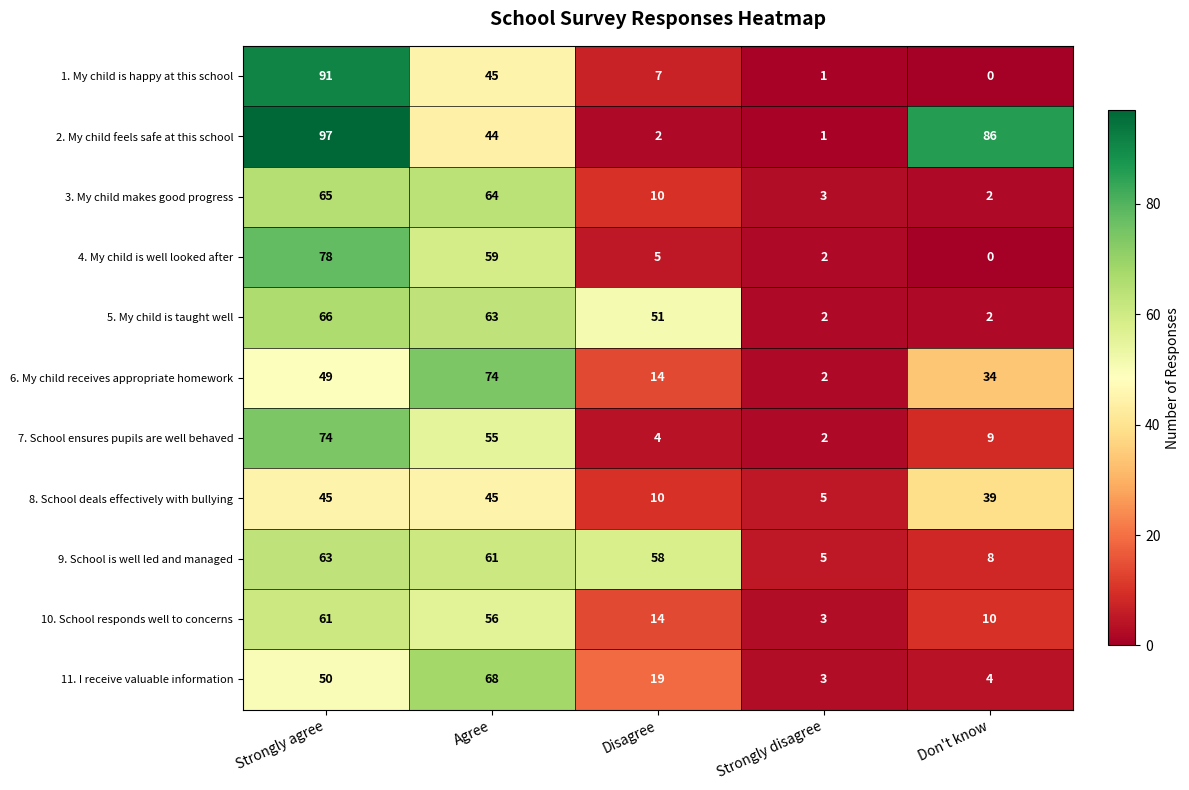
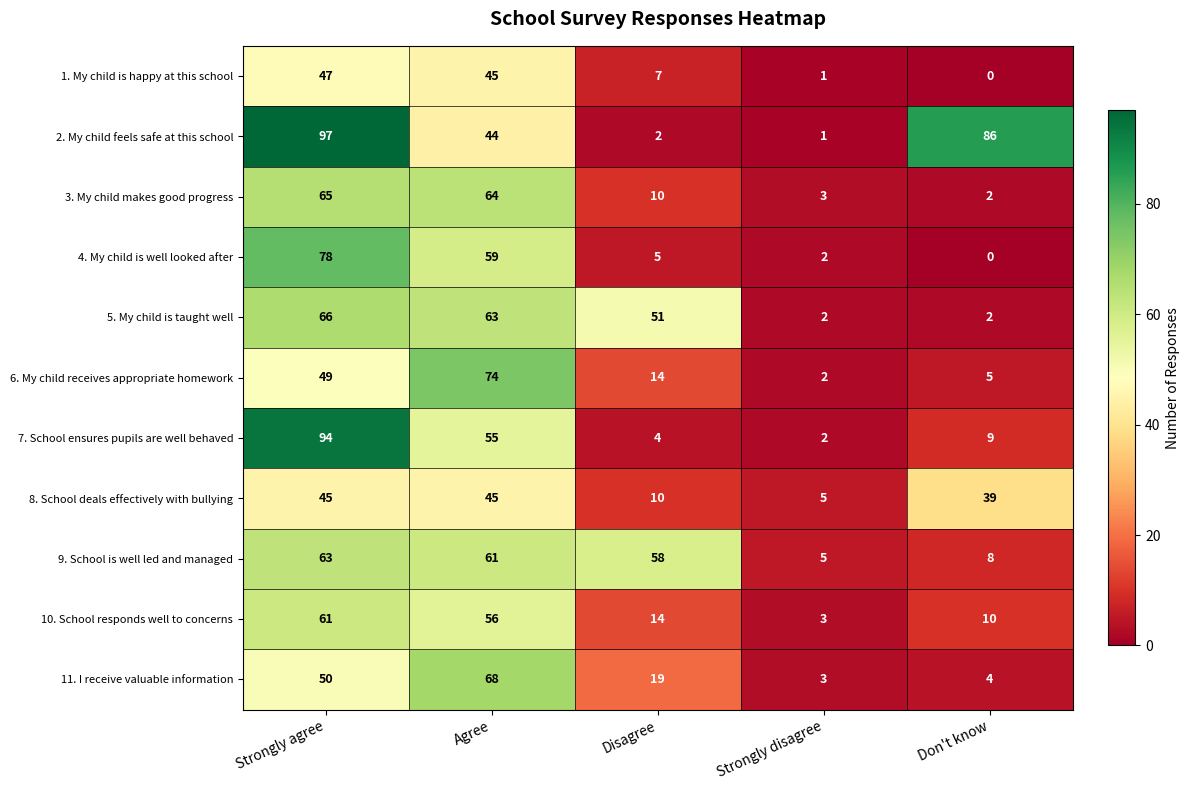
1. My child is happy at this school, Strongly agree: 91 -> 47
6. My child receives appropriate homework, Don't know: 34 -> 5
7. School ensures pupils are well behaved, Strongly agree: 74 -> 94
